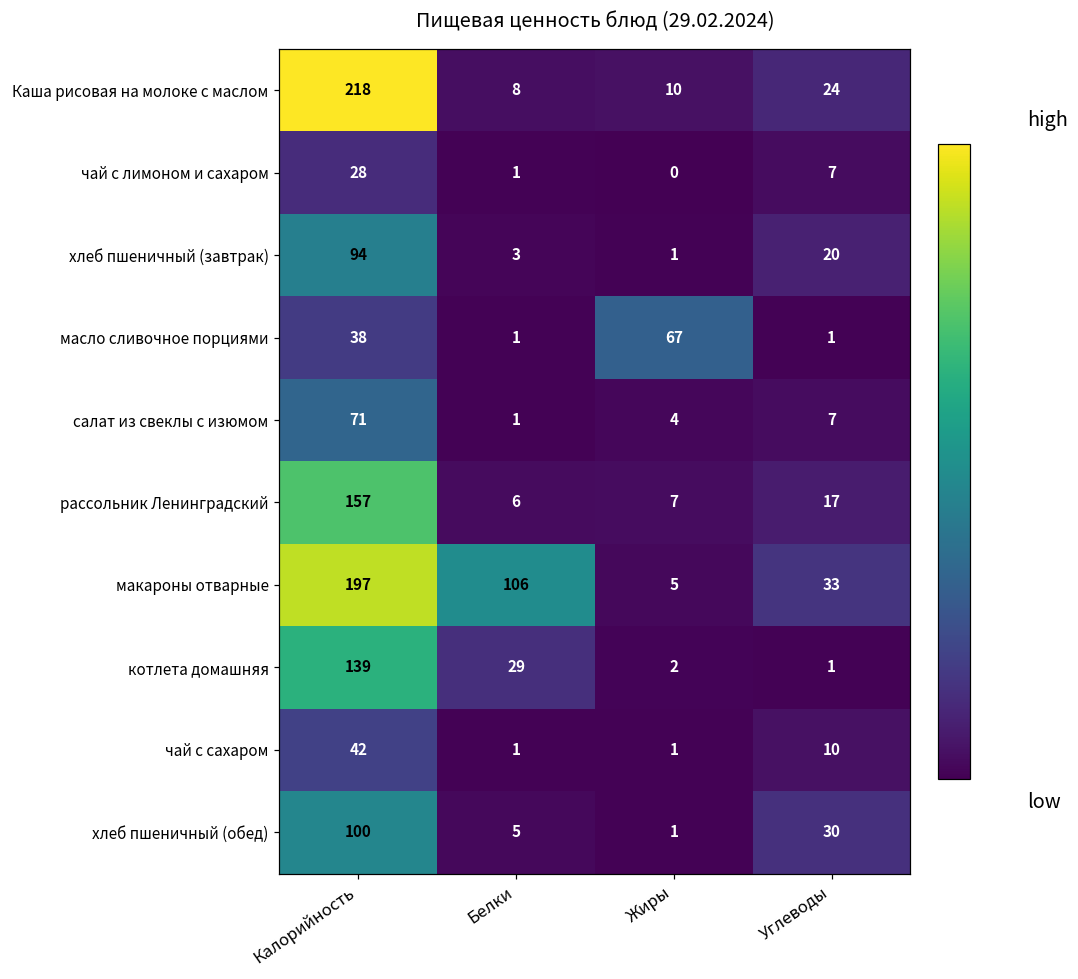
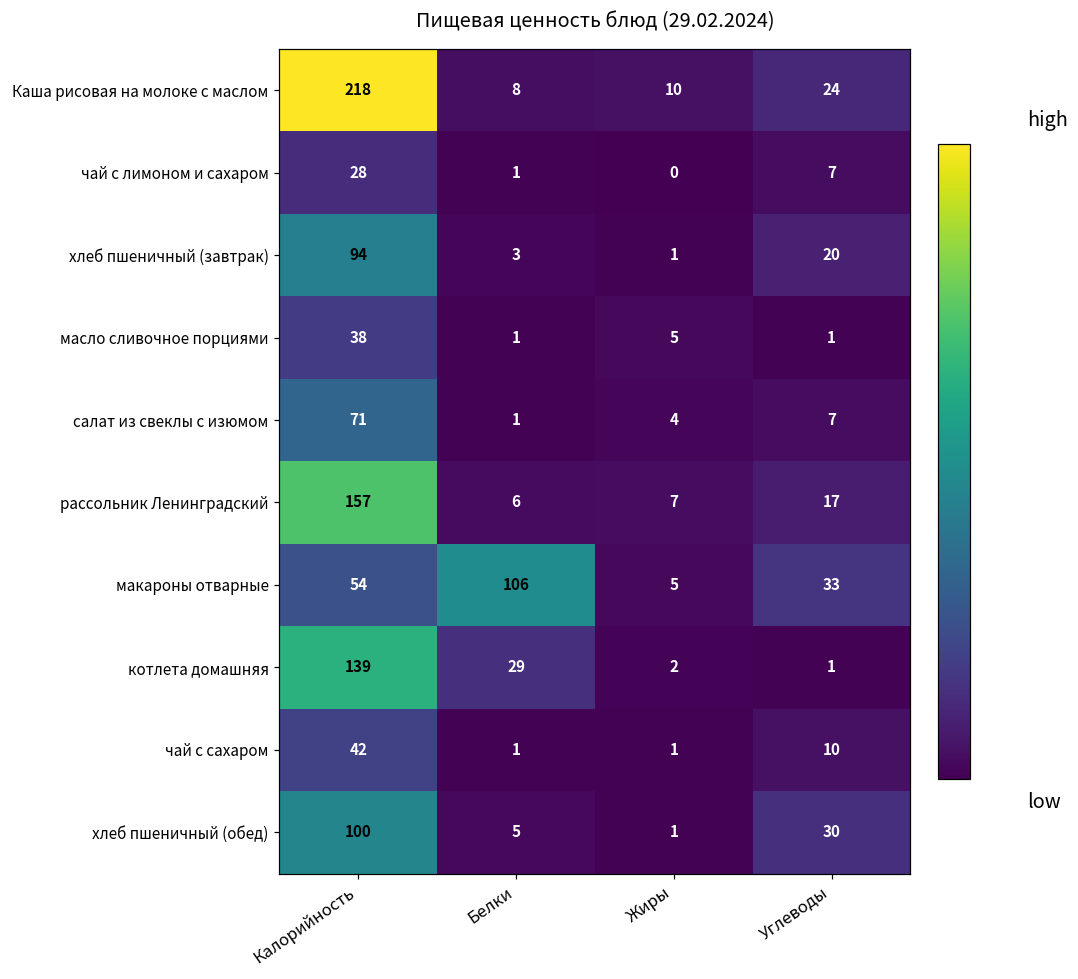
масло сливочное порциями, Жиры: 67 -> 5
макароны отварные, Калорийность: 197 -> 54
